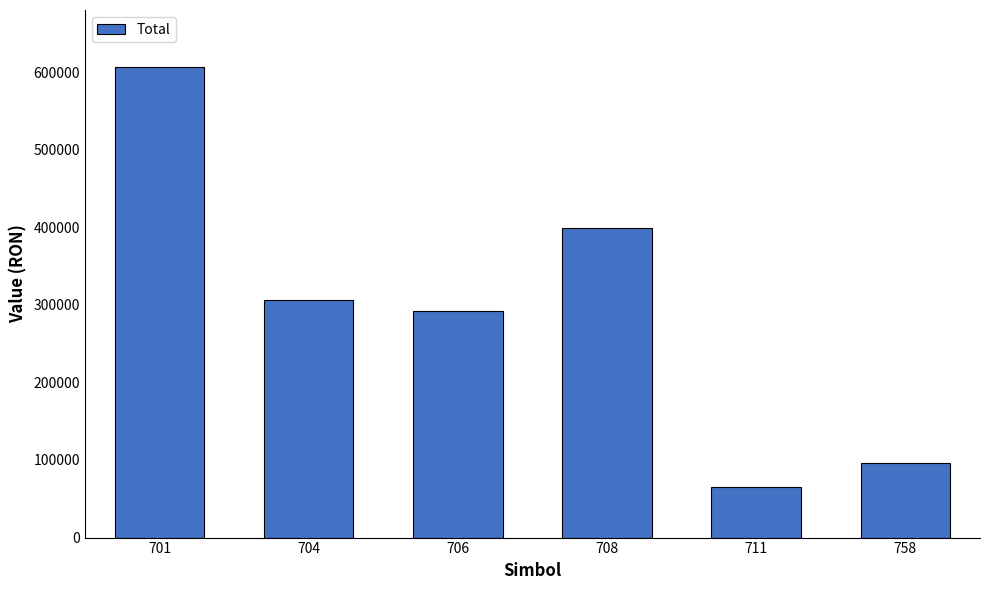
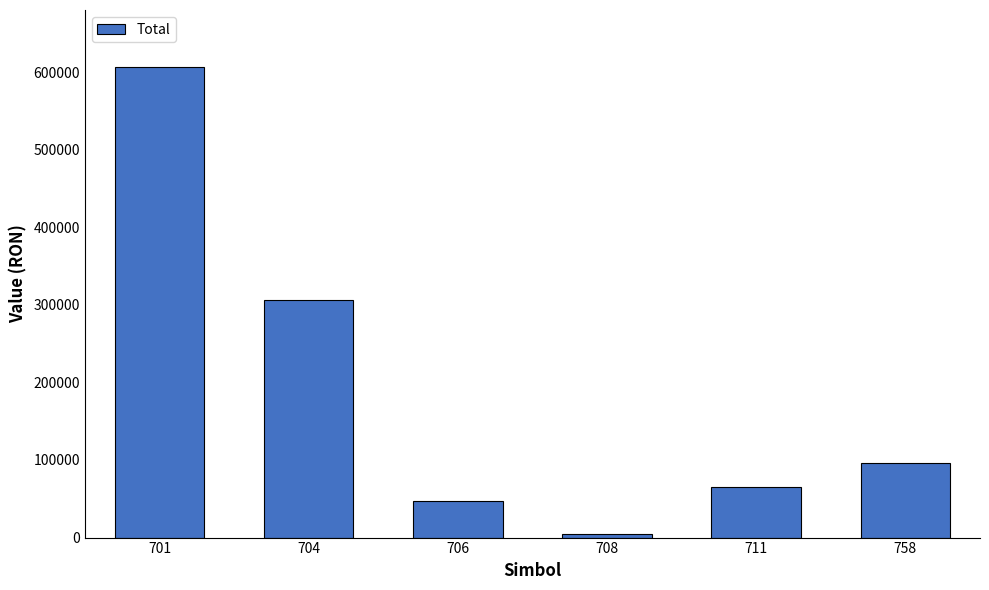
706: 290000 -> 50000
708: 400000 -> 0
